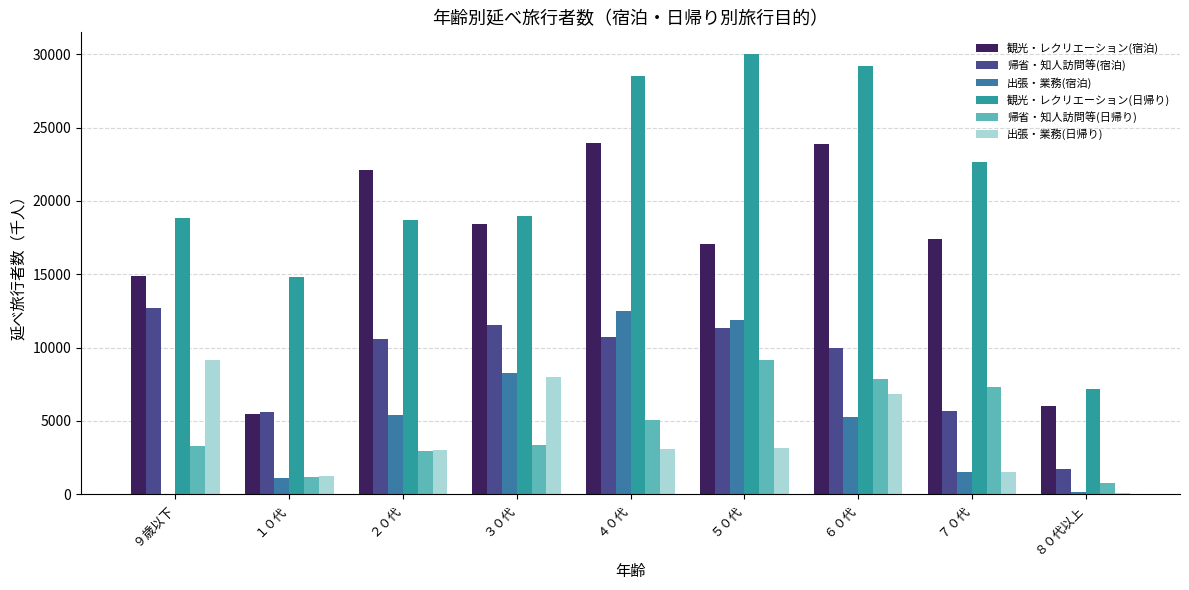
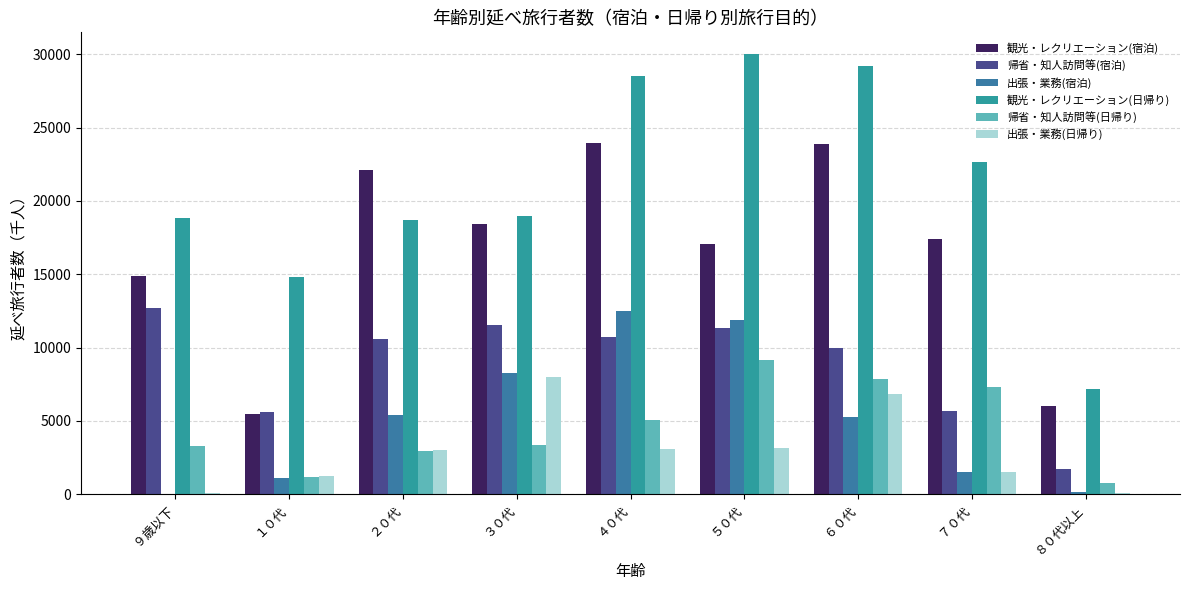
出張・業務(日帰り), ９歳以下: 9200 -> 100
